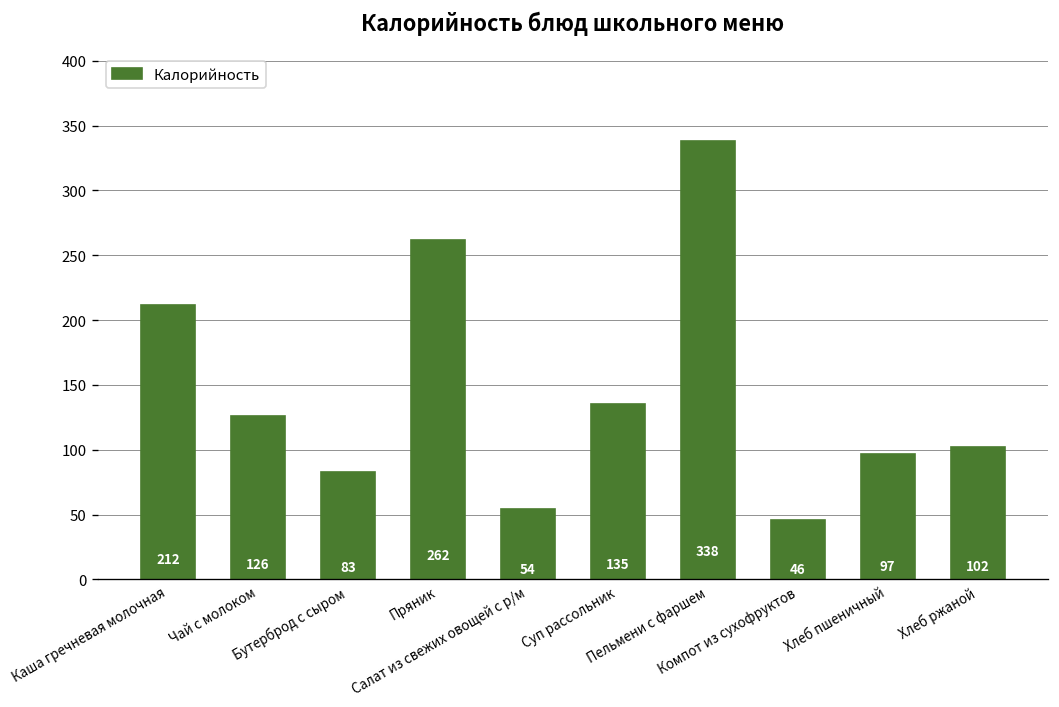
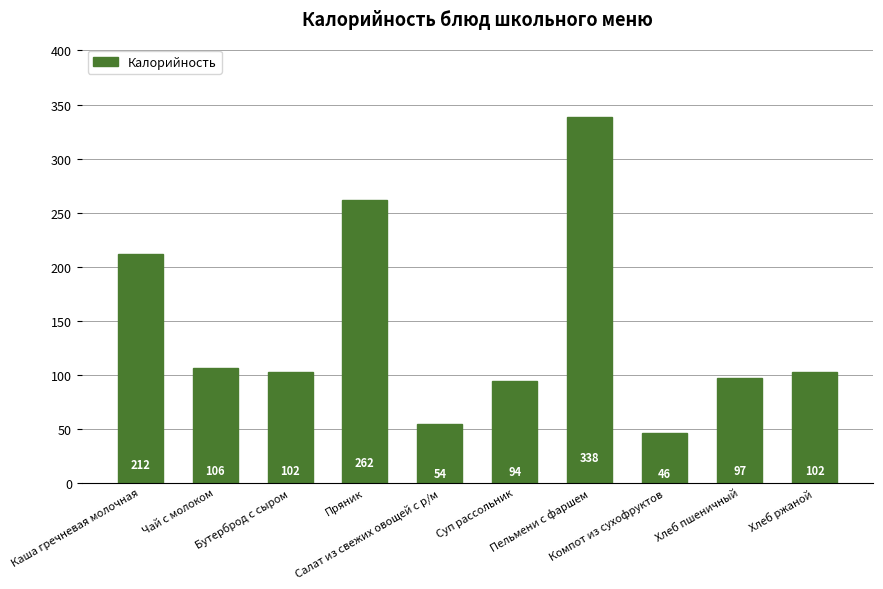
Чай с молоком: 126 -> 106
Бутерброд с сыром: 83 -> 102
Суп рассольник: 135 -> 94
